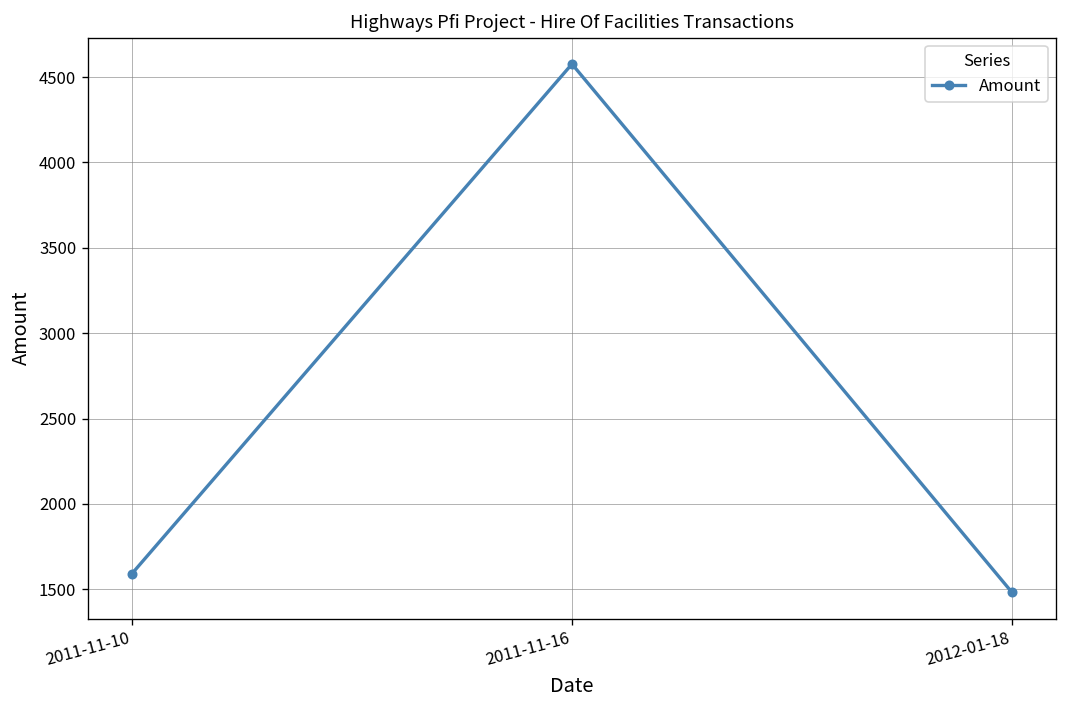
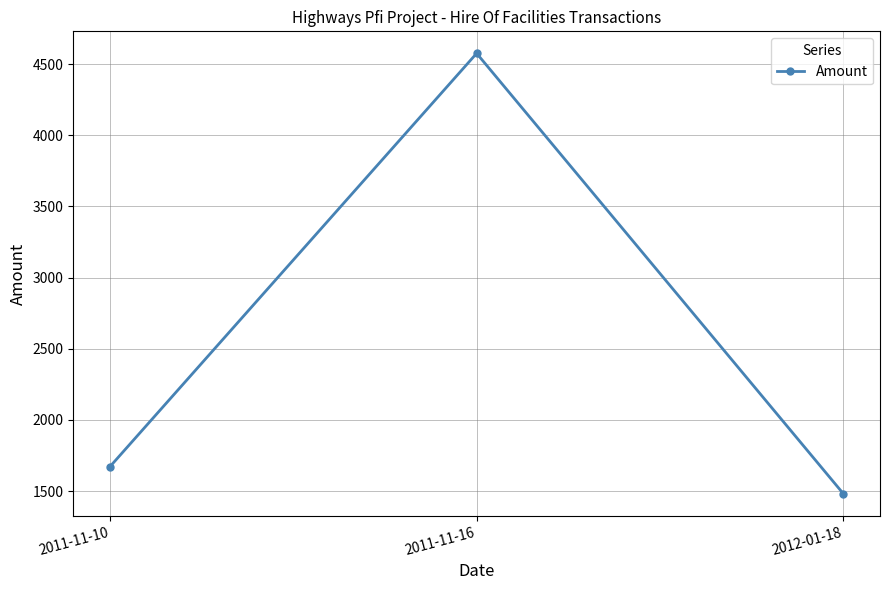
2011-11-10: 1590 -> 1670
